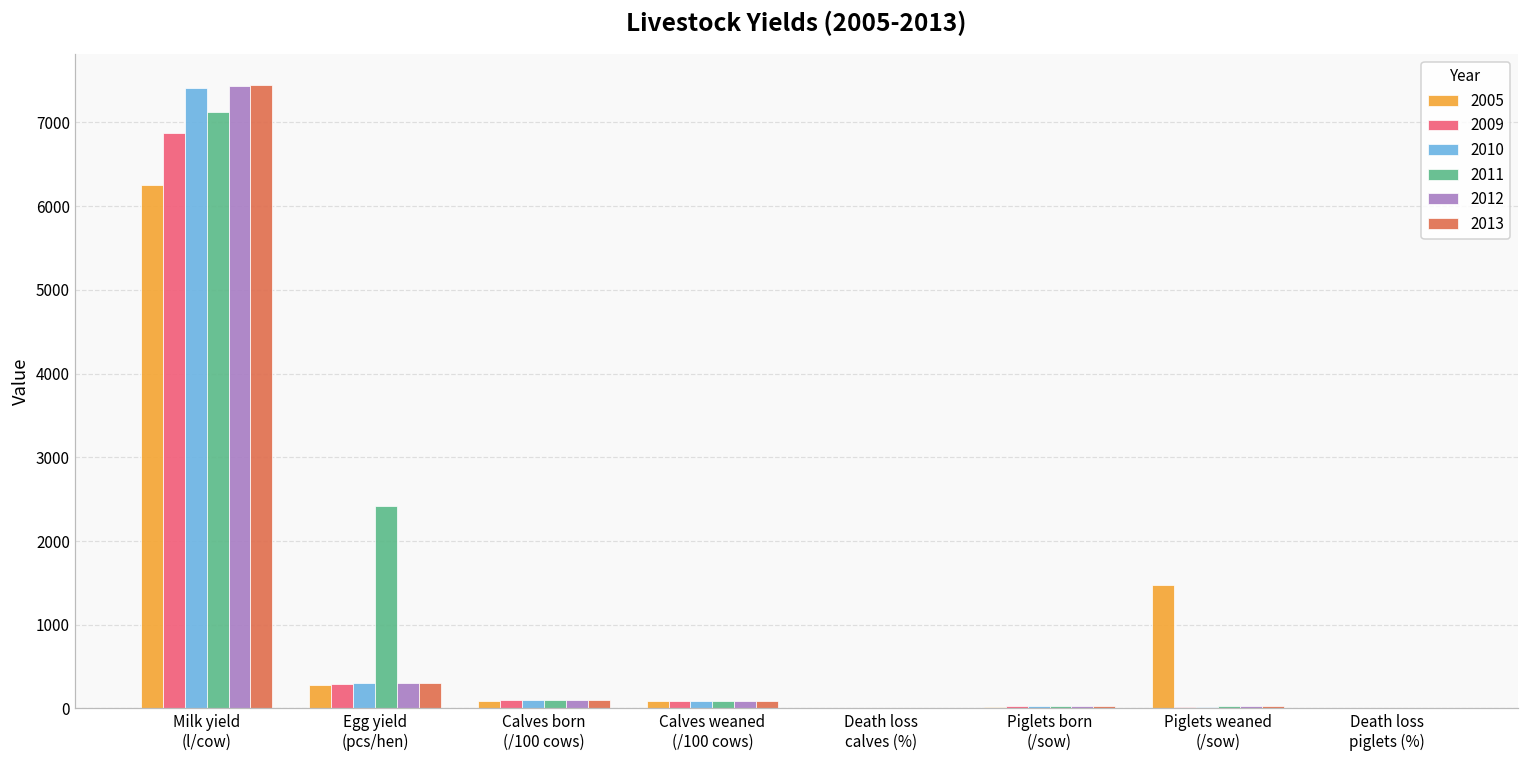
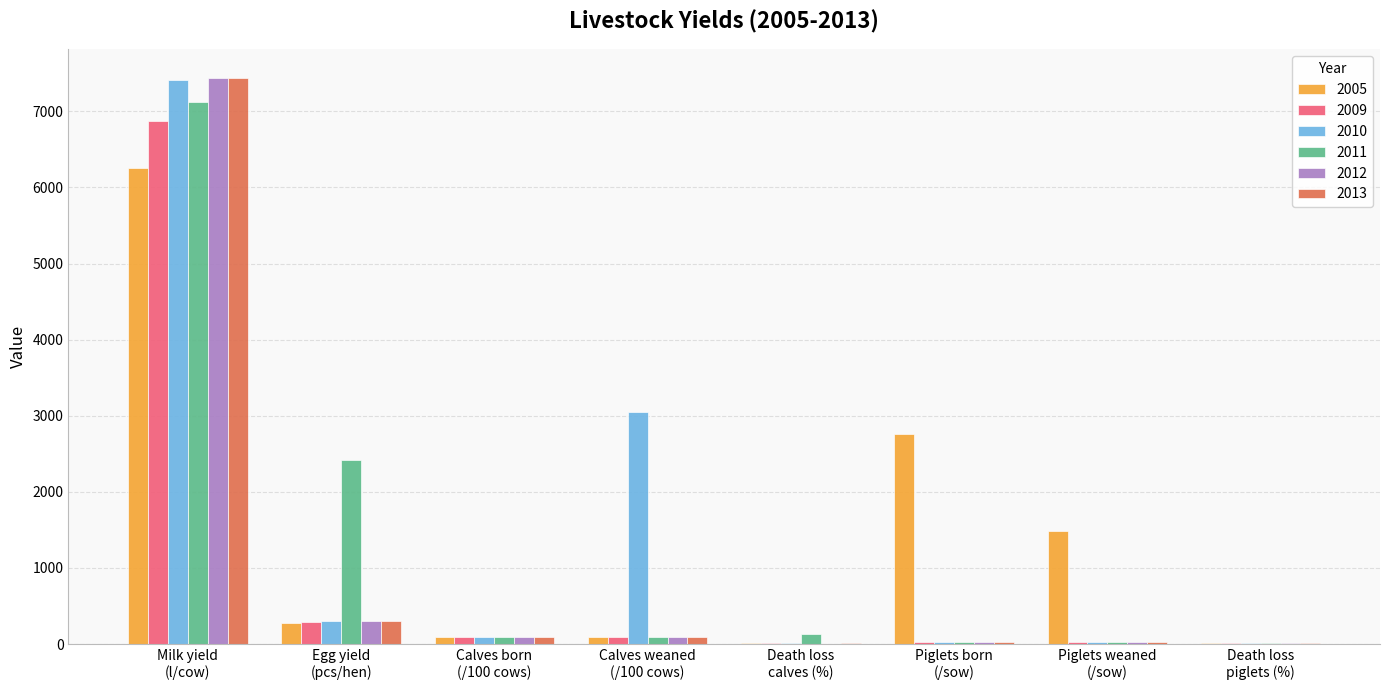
2010, Calves weaned (/100 cows): 100 -> 3100
2011, Death loss calves (%): 0 -> 100
2005, Piglets born (/sow): 0 -> 2800
